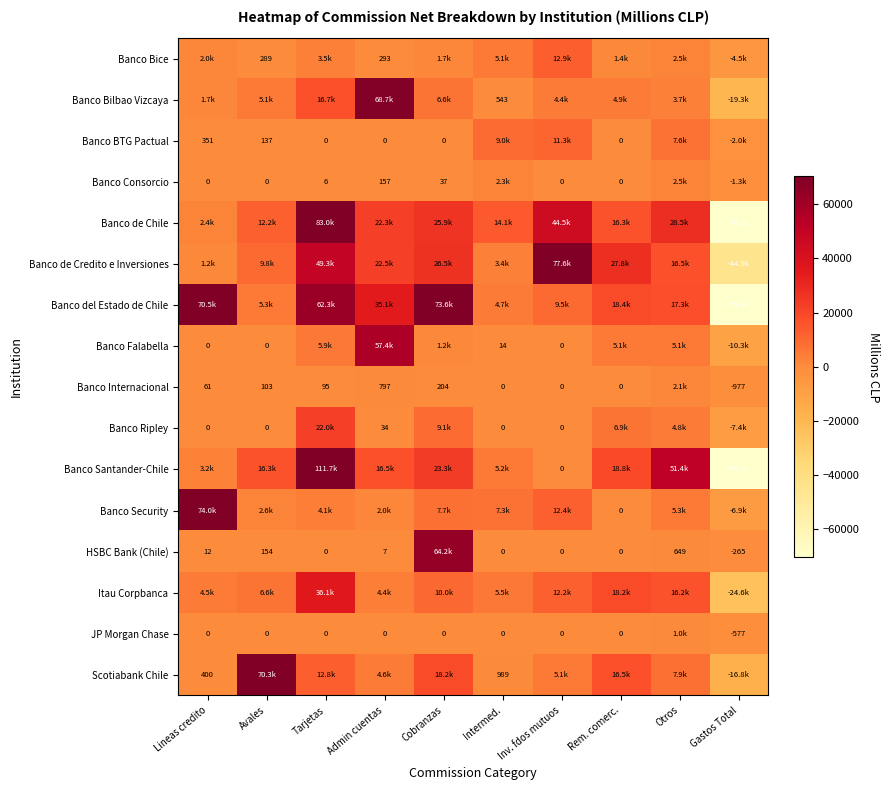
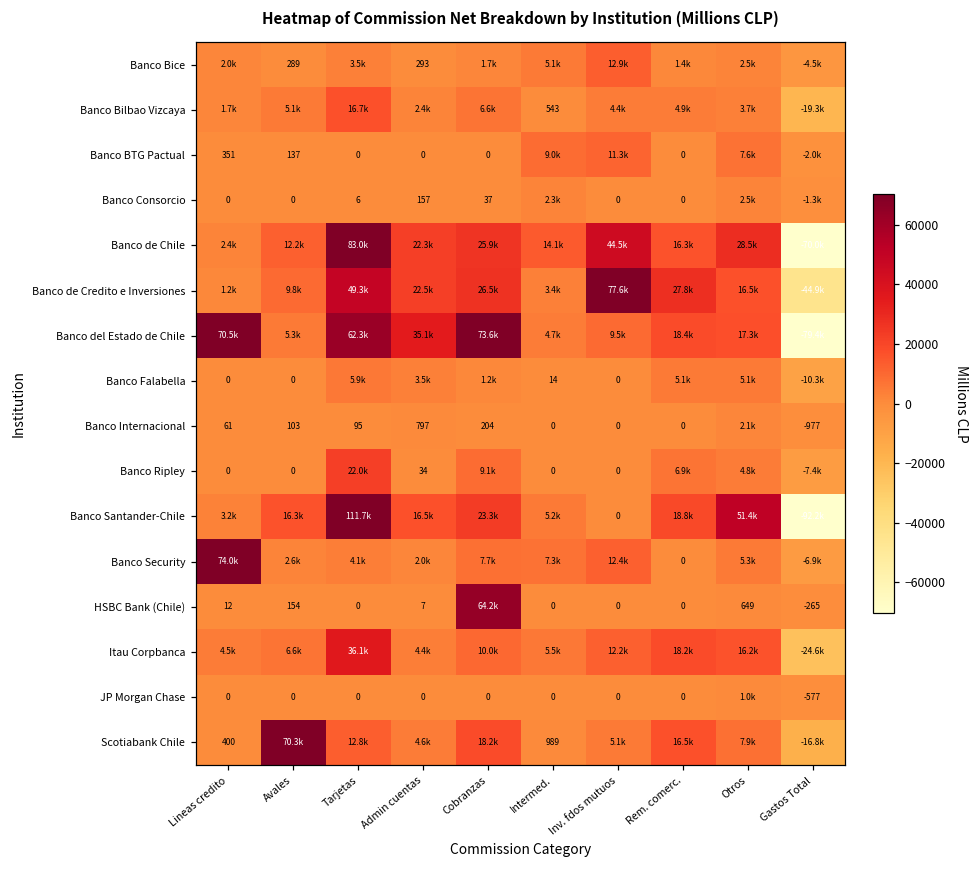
Banco Bilbao Vizcaya, Admin cuentas: 68.7k -> 2.4k
Banco Falabella, Admin cuentas: 57.4k -> 3.5k
